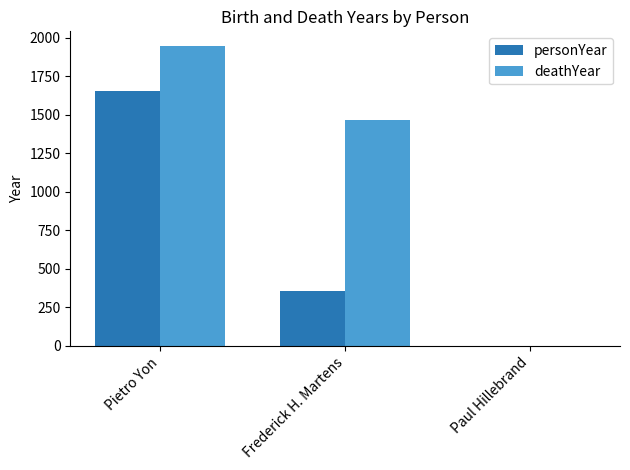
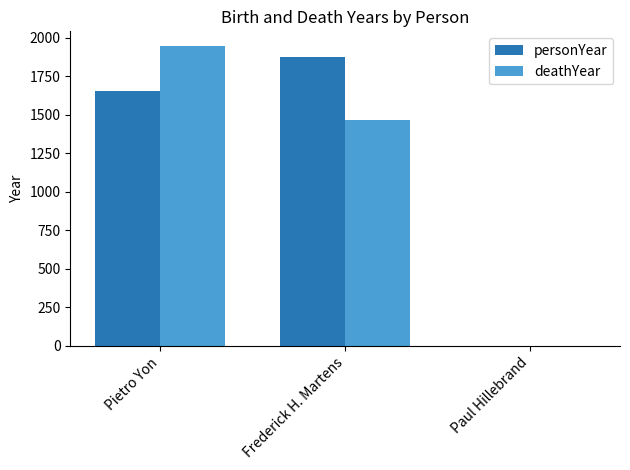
personYear, Frederick H. Martens: 360 -> 1870
